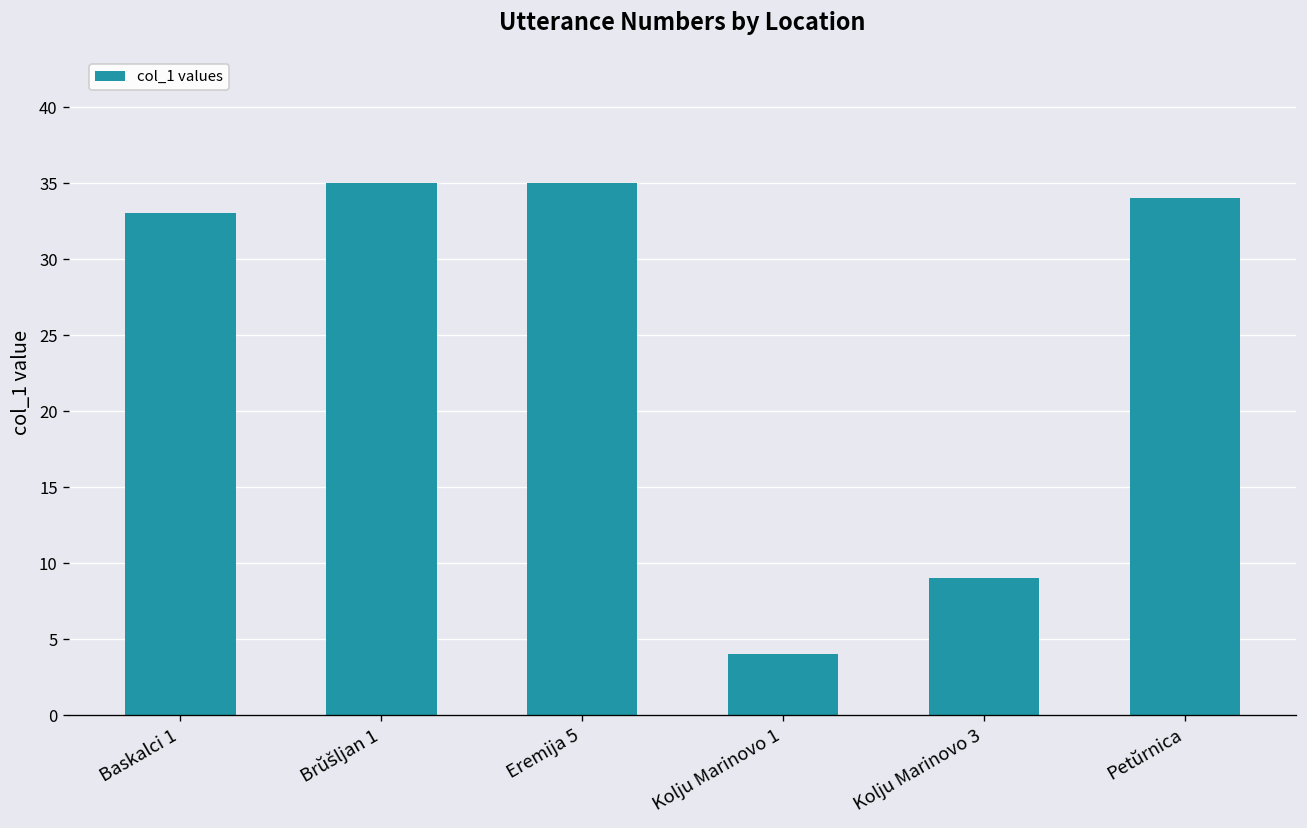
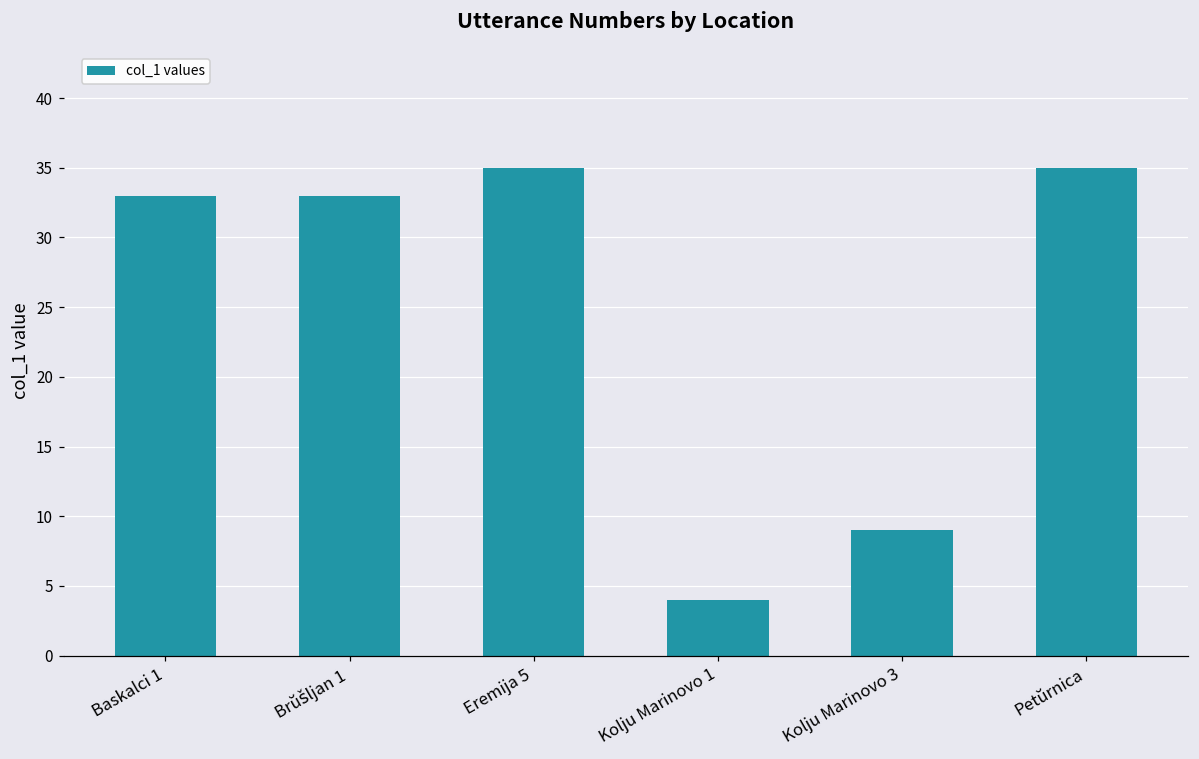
Brŭšljan 1: 35 -> 33
Petŭrnica: 34 -> 35
